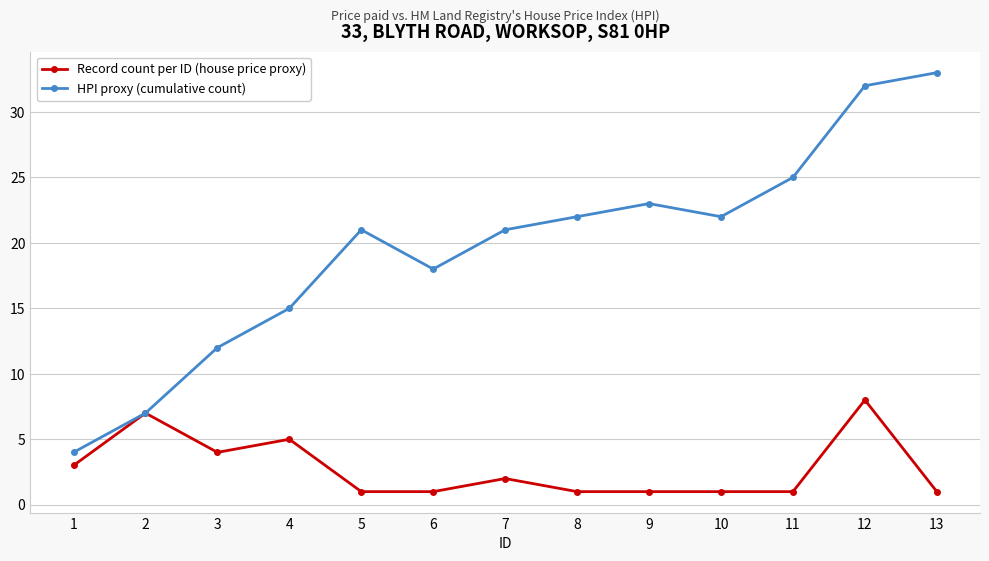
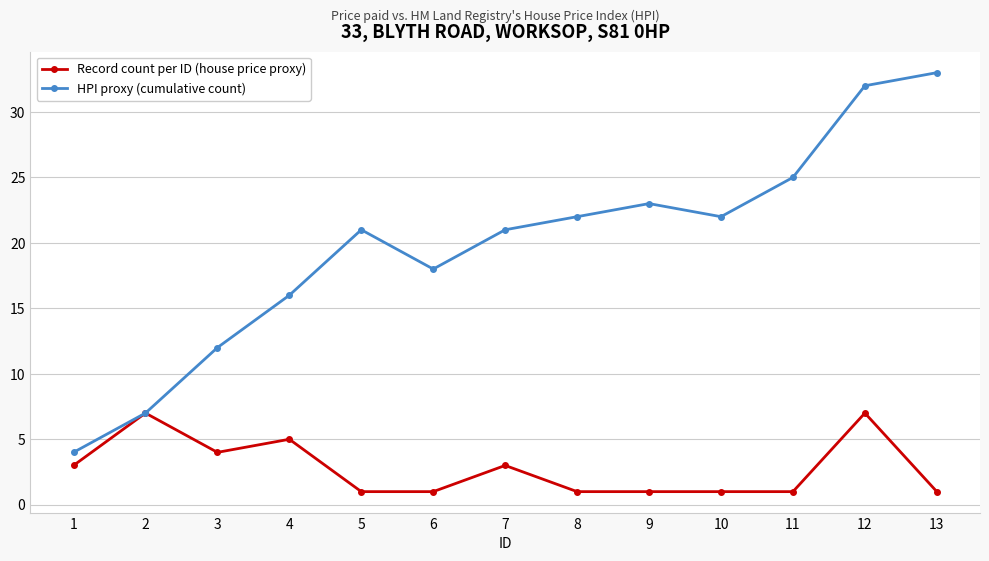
HPI proxy (cumulative count), 4: 15 -> 16
Record count per ID (house price proxy), 7: 2 -> 3
Record count per ID (house price proxy), 12: 8 -> 7
